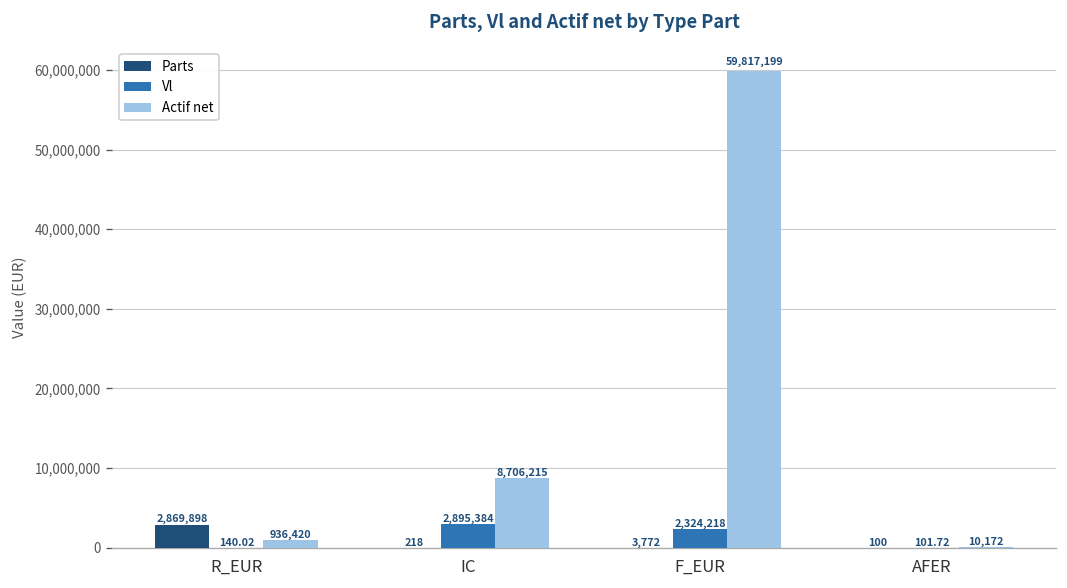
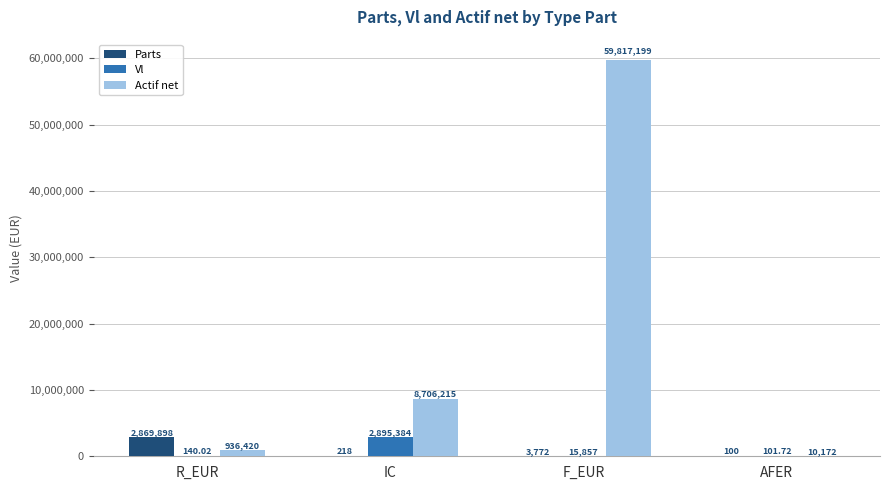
Vl, F_EUR: 2,324,218 -> 15,857
